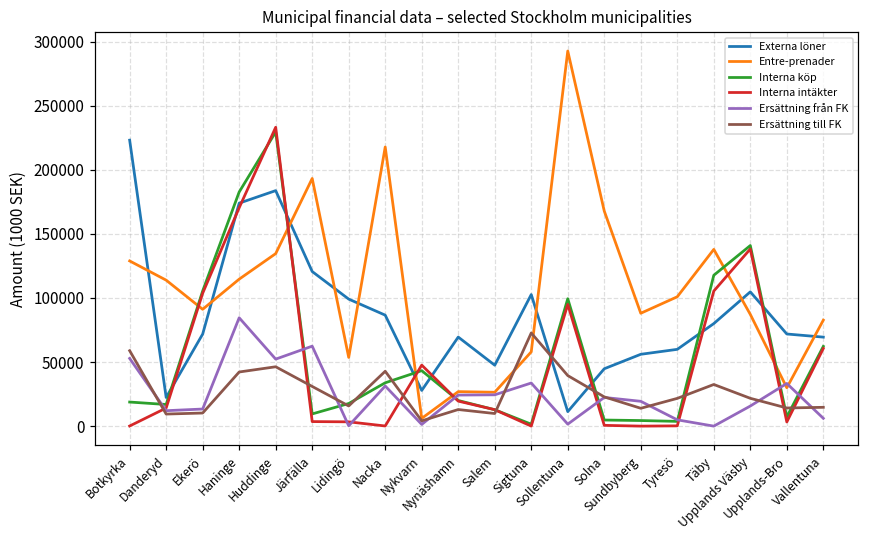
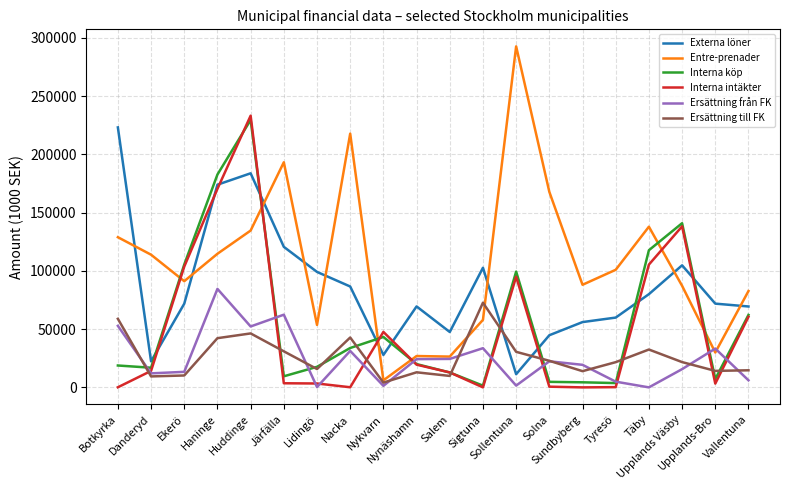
Ersättning till FK, Sollentuna: 39000 -> 31000
